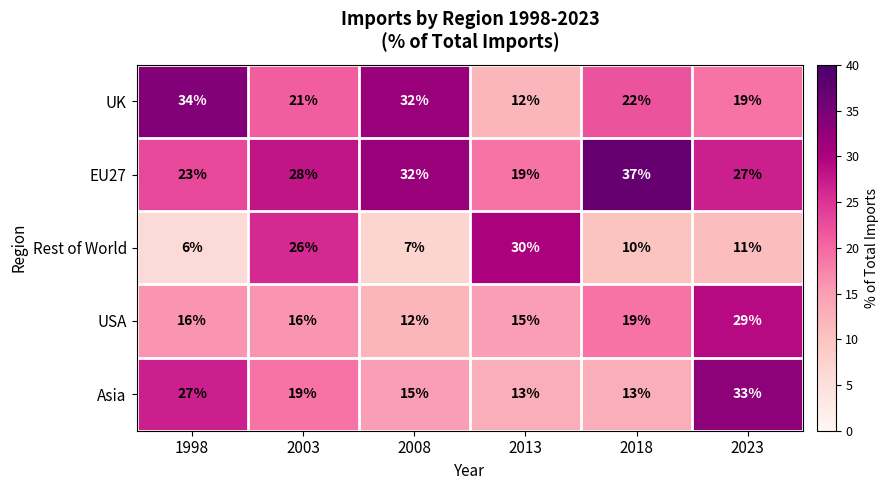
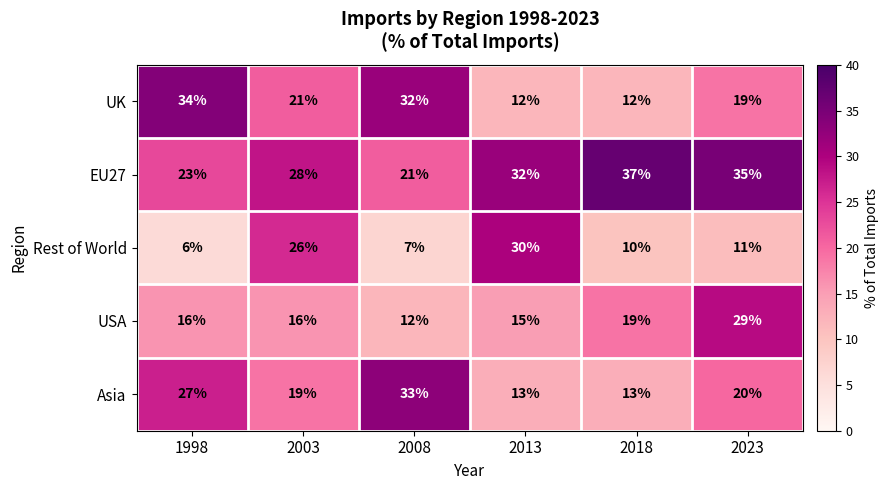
UK, 2018: 22% -> 12%
EU27, 2008: 32% -> 21%
EU27, 2013: 19% -> 32%
EU27, 2023: 27% -> 35%
Asia, 2008: 15% -> 33%
Asia, 2023: 33% -> 20%
